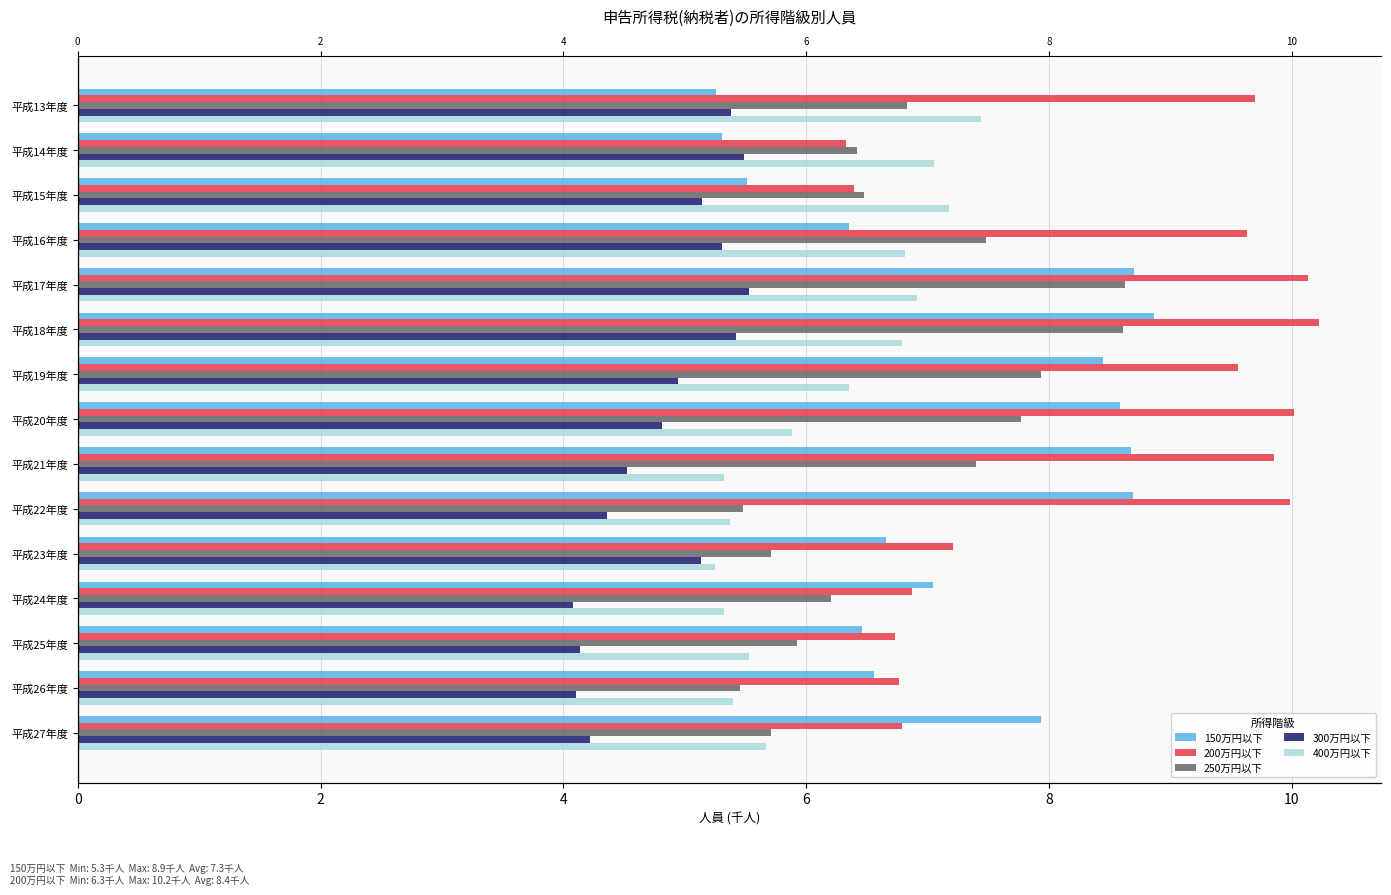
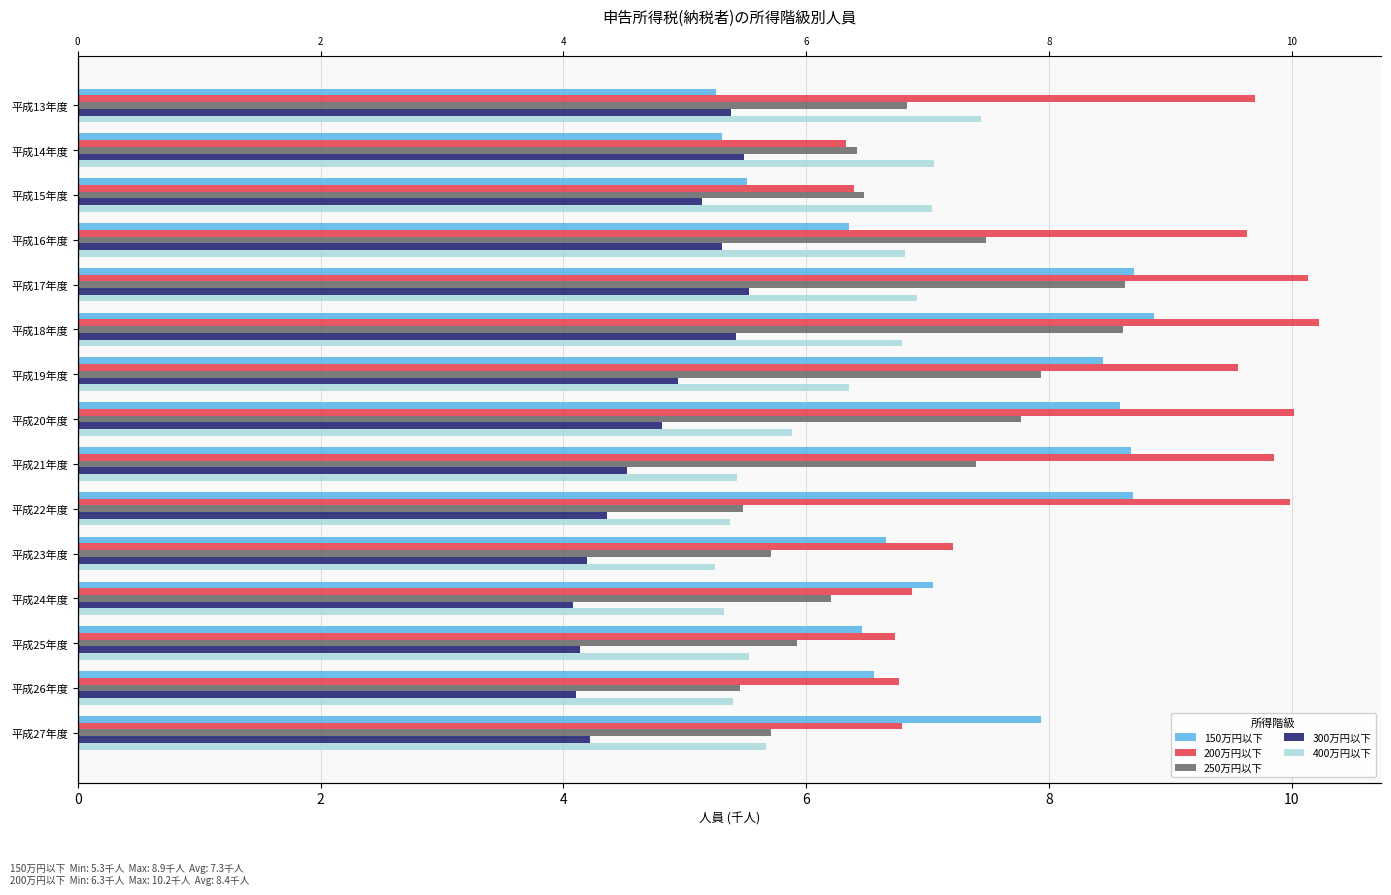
400万円以下, 平成15年度: 7.18 -> 7.04
400万円以下, 平成21年度: 5.33 -> 5.43
300万円以下, 平成23年度: 5.13 -> 4.19
